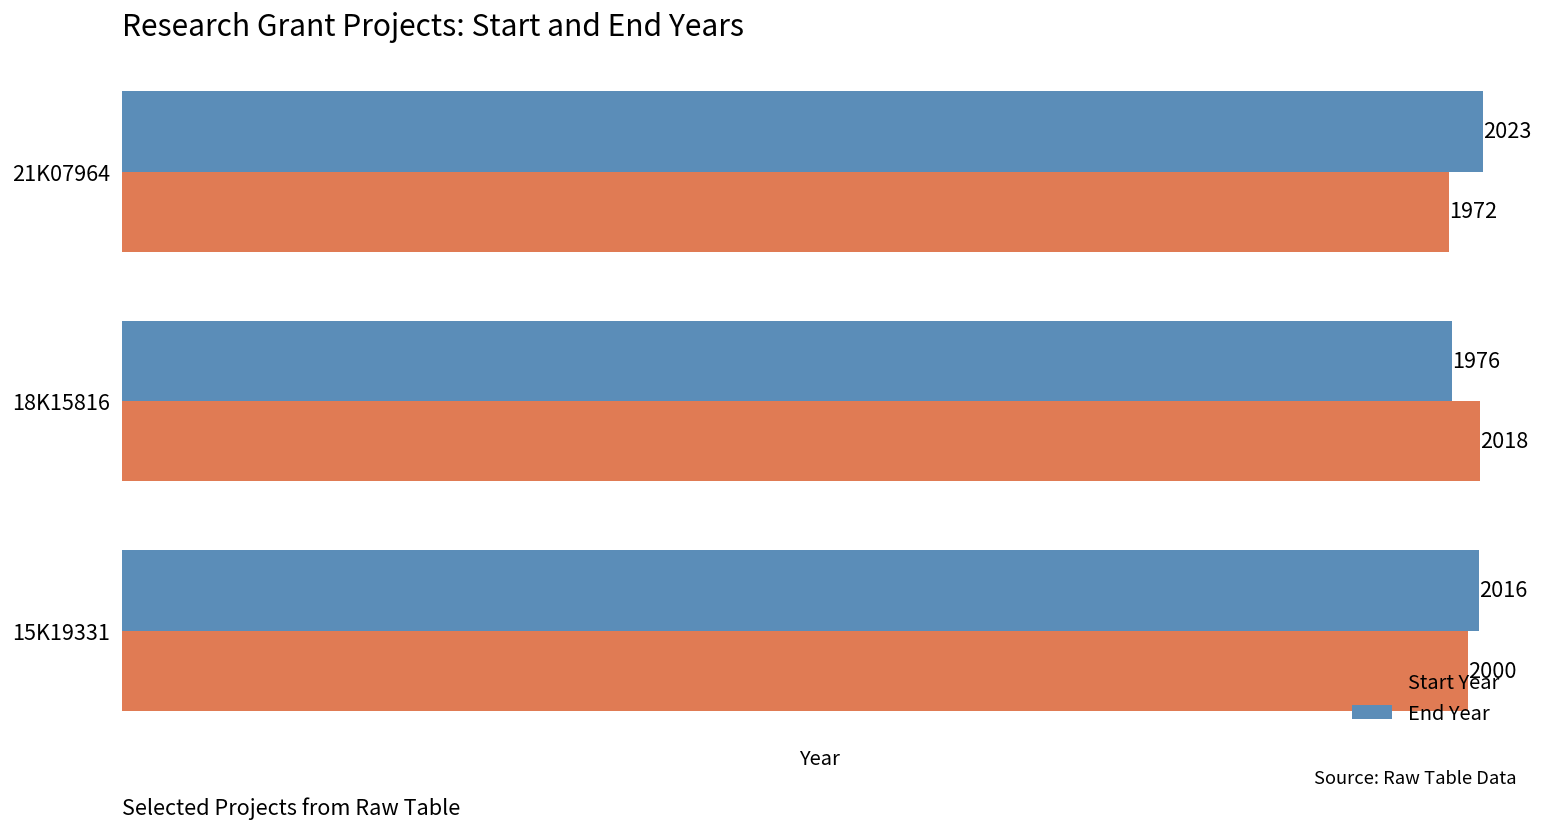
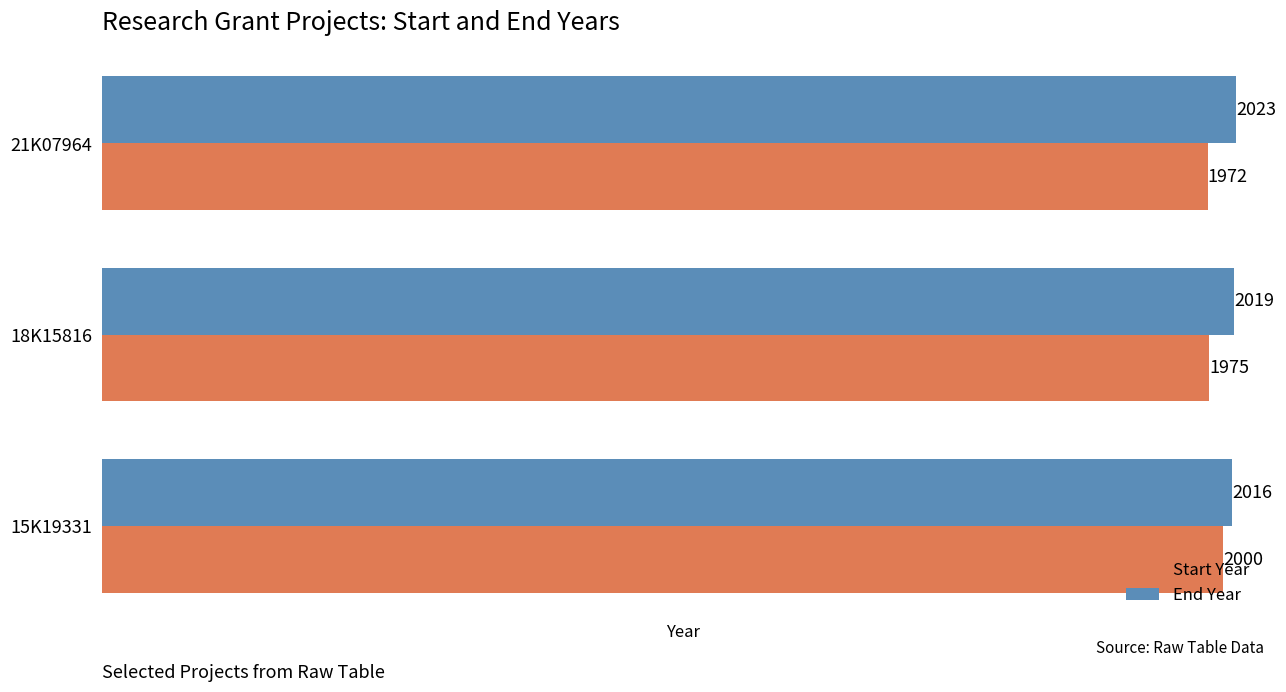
End Year, 18K15816: 1976 -> 2019
Start Year, 18K15816: 2018 -> 1975
